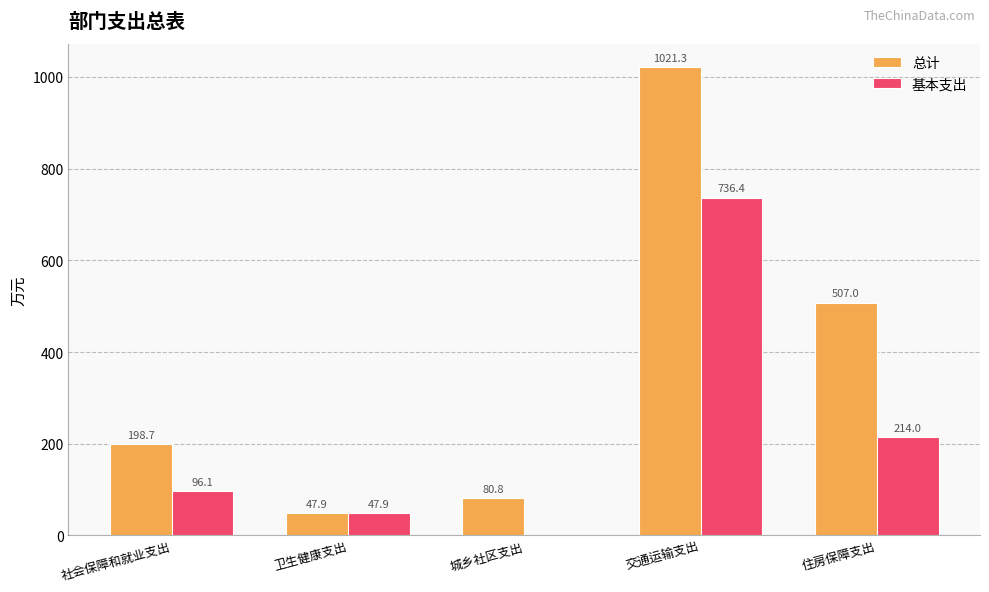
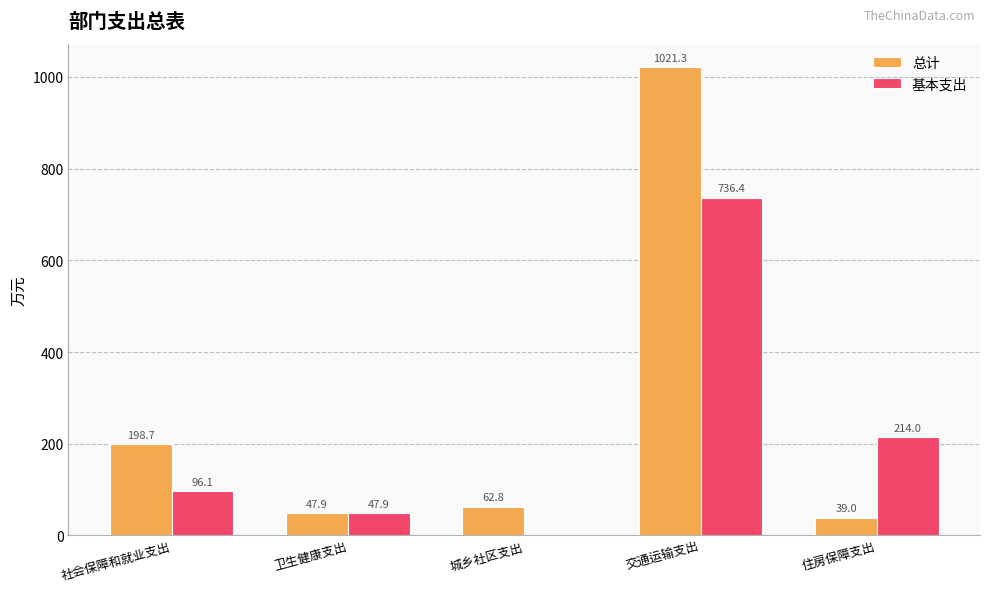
总计, 城乡社区支出: 80.8 -> 62.8
总计, 住房保障支出: 507.0 -> 39.0
